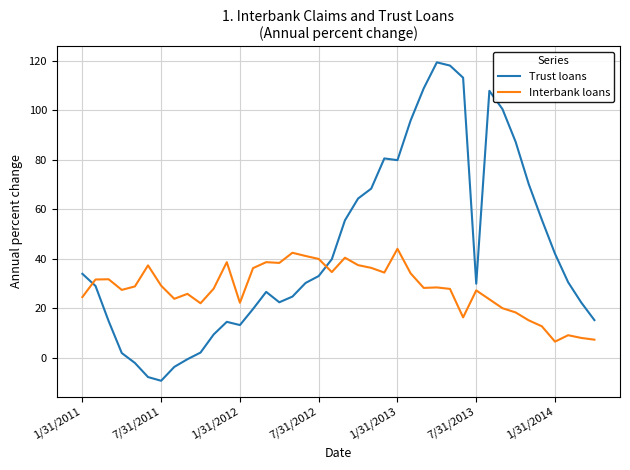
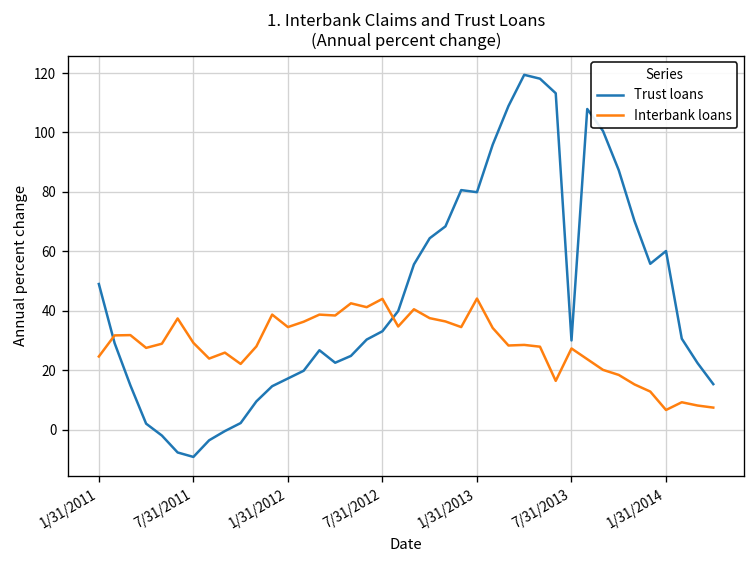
Trust loans, 1/31/2011: 34 -> 49
Trust loans, 1/31/2012: 13 -> 17
Interbank loans, 1/31/2012: 22 -> 35
Interbank loans, 7/31/2012: 40 -> 44
Trust loans, 1/31/2014: 42 -> 60
